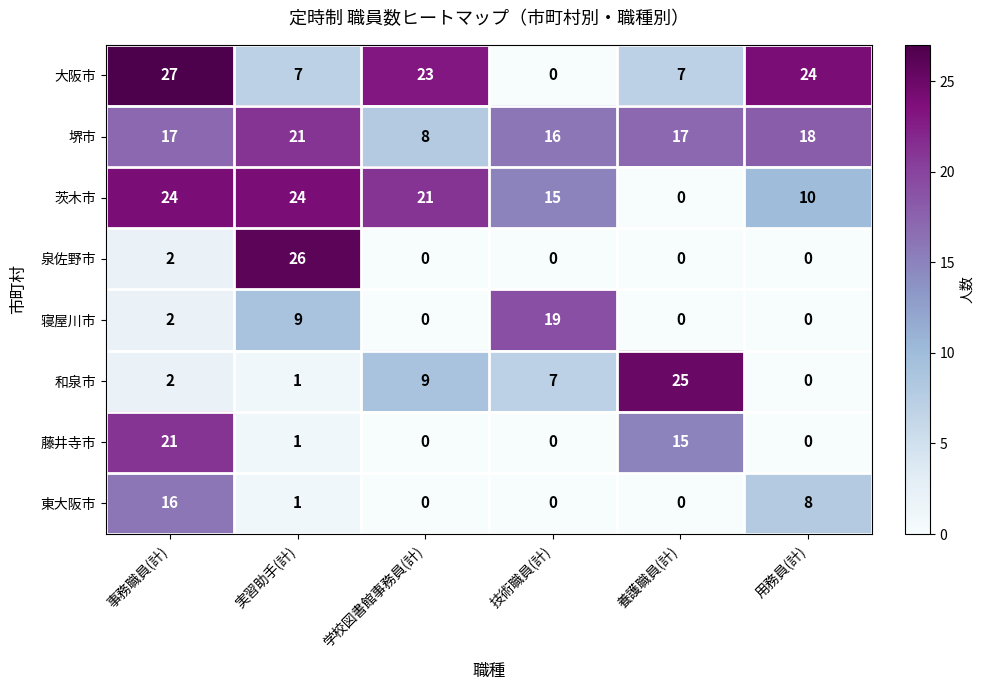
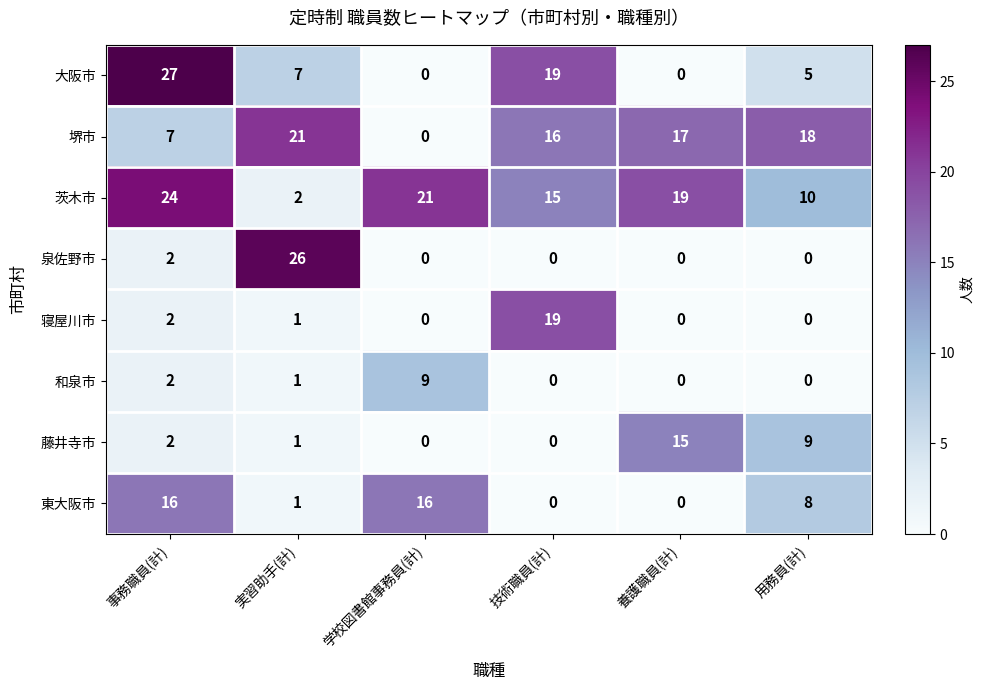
大阪市, 学校図書館事務員(計): 23 -> 0
大阪市, 技術職員(計): 0 -> 19
大阪市, 養護職員(計): 7 -> 0
大阪市, 用務員(計): 24 -> 5
堺市, 事務職員(計): 17 -> 7
堺市, 学校図書館事務員(計): 8 -> 0
茨木市, 実習助手(計): 24 -> 2
茨木市, 養護職員(計): 0 -> 19
寝屋川市, 実習助手(計): 9 -> 1
和泉市, 技術職員(計): 7 -> 0
和泉市, 養護職員(計): 25 -> 0
藤井寺市, 事務職員(計): 21 -> 2
藤井寺市, 用務員(計): 0 -> 9
東大阪市, 学校図書館事務員(計): 0 -> 16
